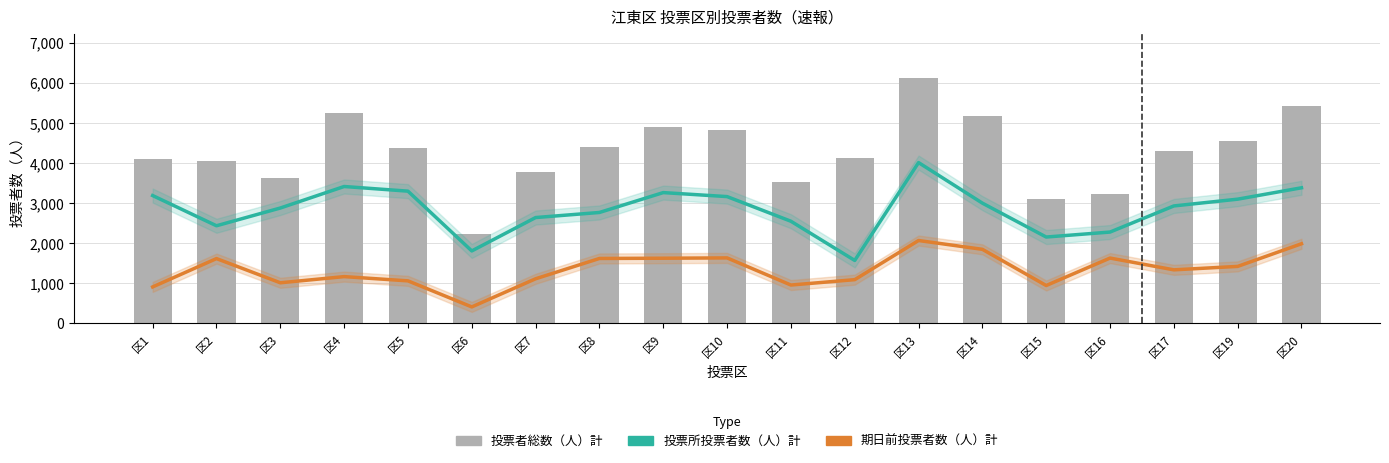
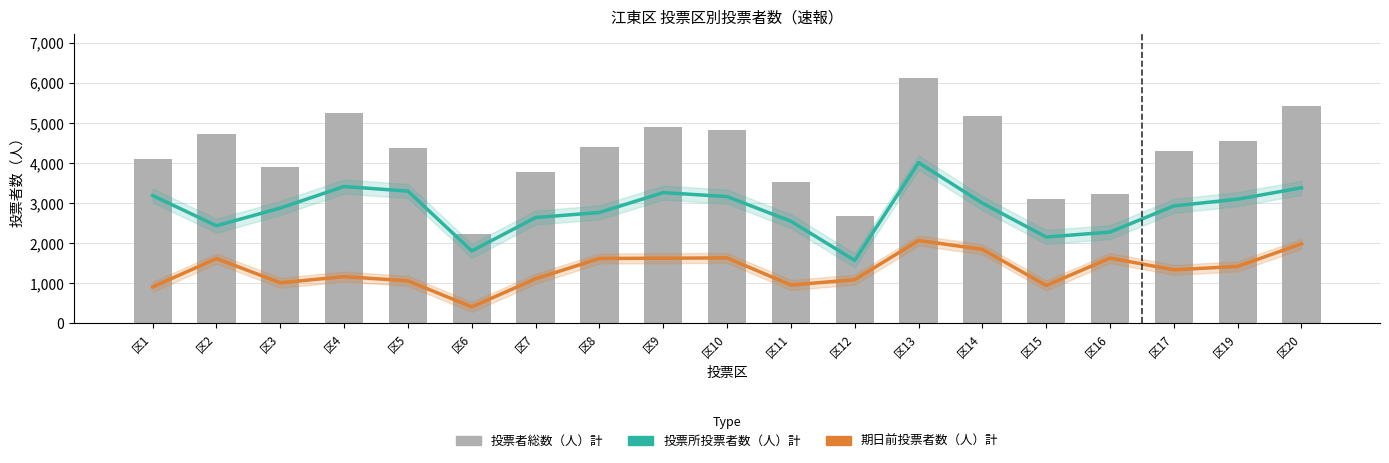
投票者総数（人）計, 区2: 4,100 -> 4,700
投票者総数（人）計, 区3: 3,600 -> 3,900
投票者総数（人）計, 区12: 4,100 -> 2,700
